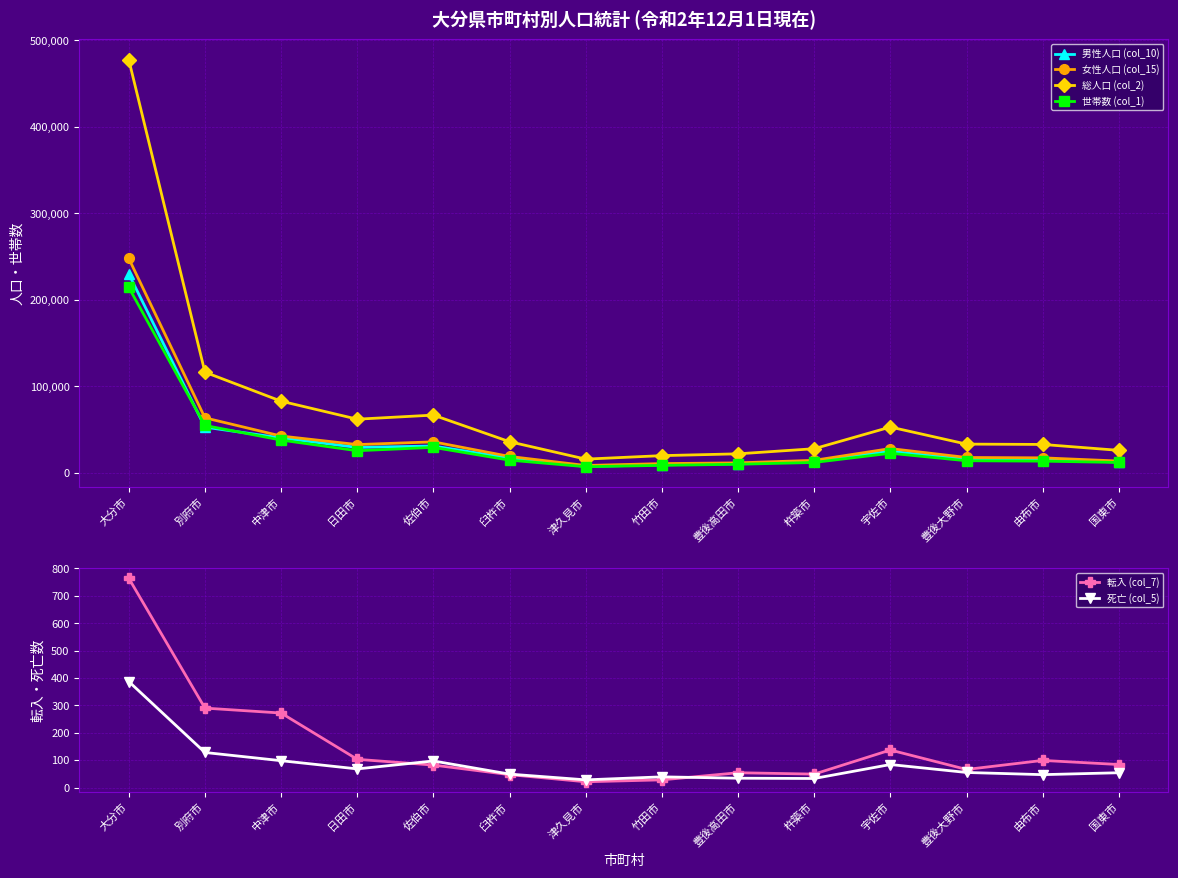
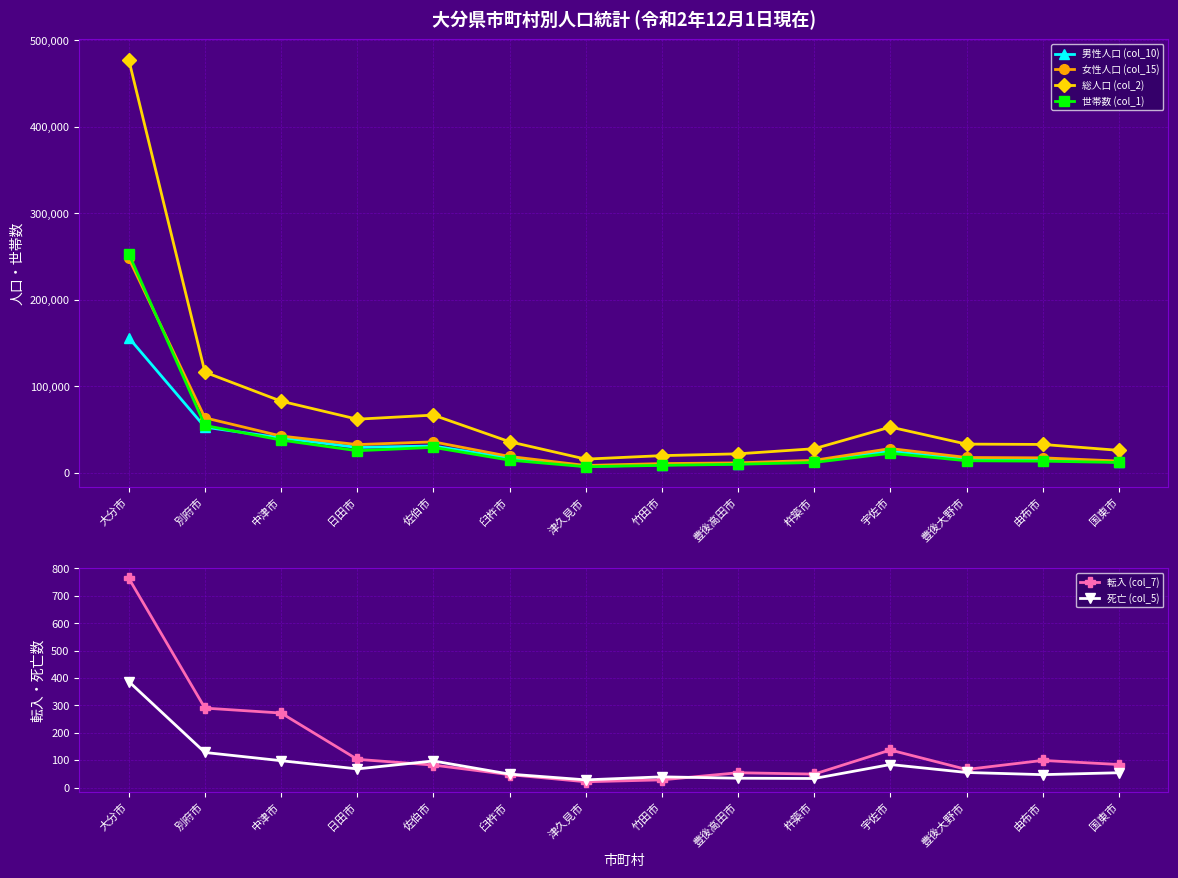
大分県市町村別人口統計 (令和2年12月1日現在), 男性人口 (col_10), 大分市: 230,000 -> 160,000
大分県市町村別人口統計 (令和2年12月1日現在), 世帯数 (col_1), 大分市: 210,000 -> 250,000
